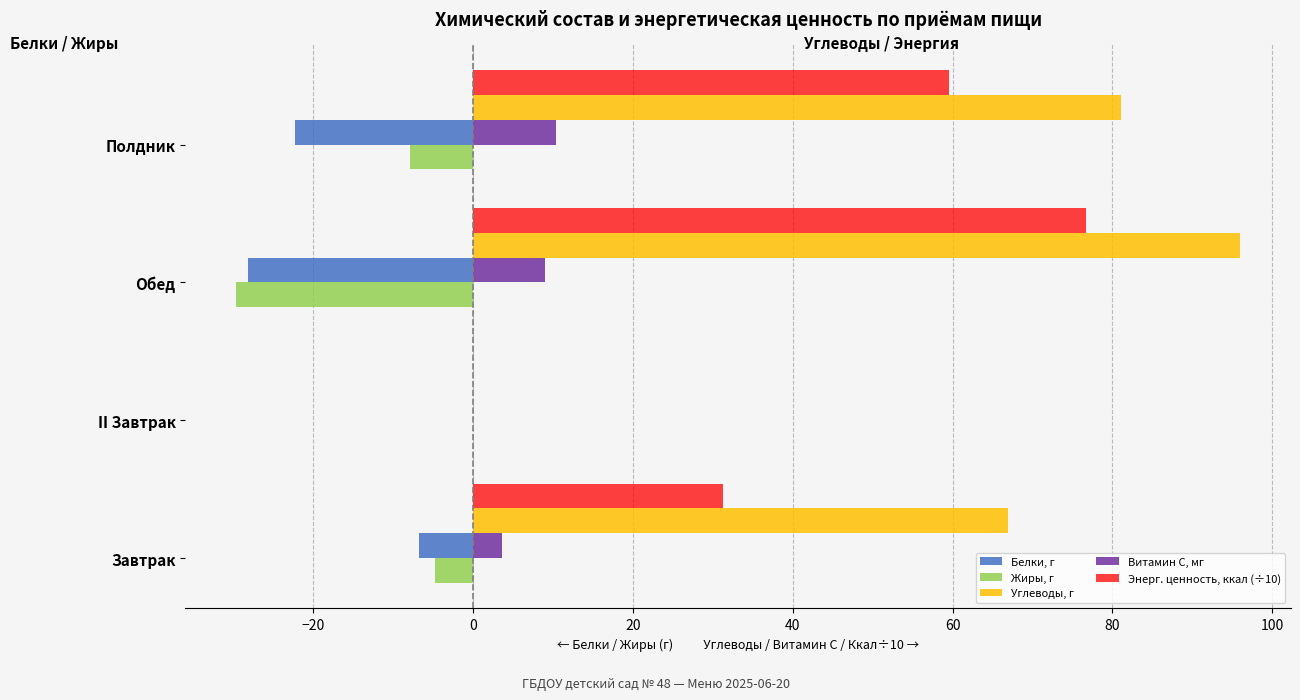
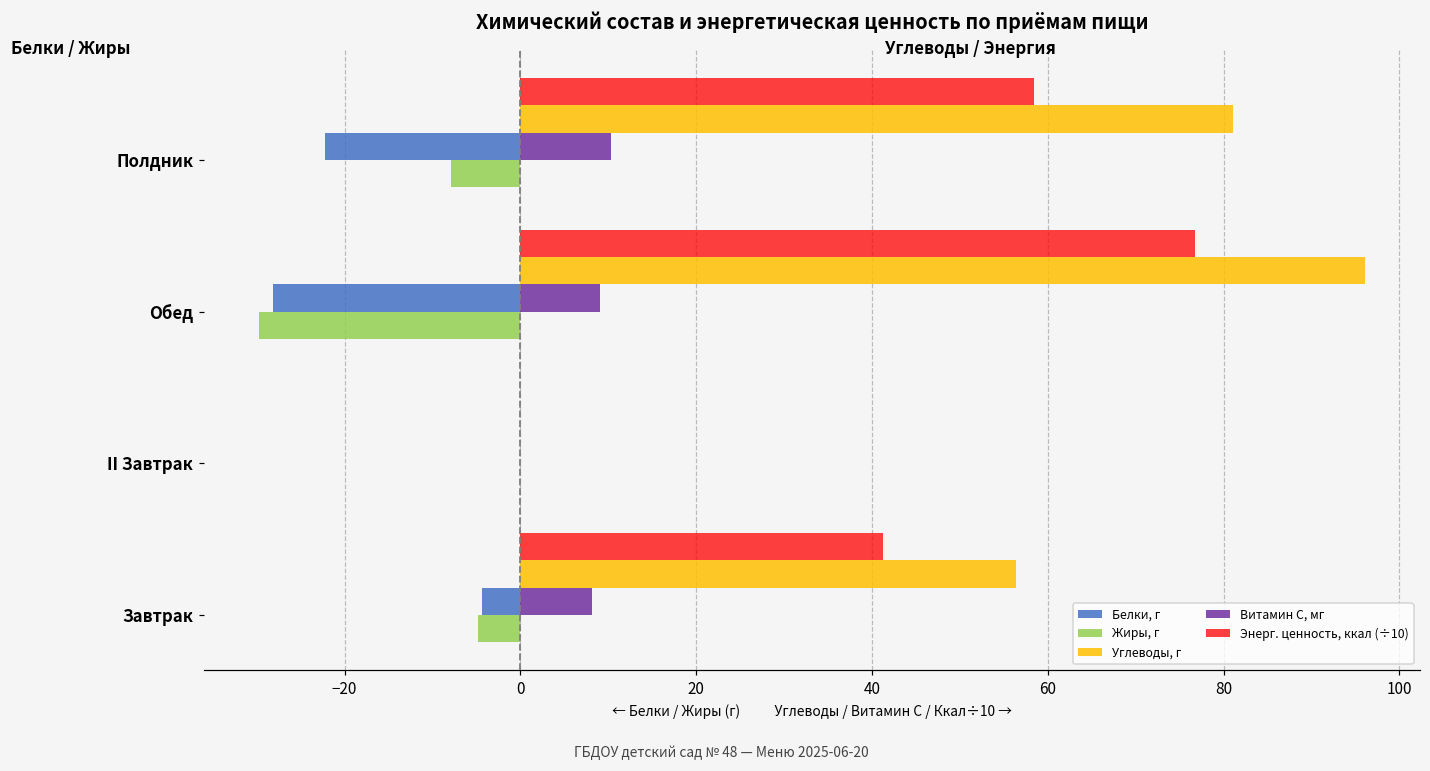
Энерг. ценность, ккал (÷10), Полдник: 60 -> 58
Энерг. ценность, ккал (÷10), Завтрак: 31 -> 41
Углеводы, г, Завтрак: 67 -> 56
Белки, г, Завтрак: -7 -> -4
Витамин С, мг, Завтрак: 4 -> 8
